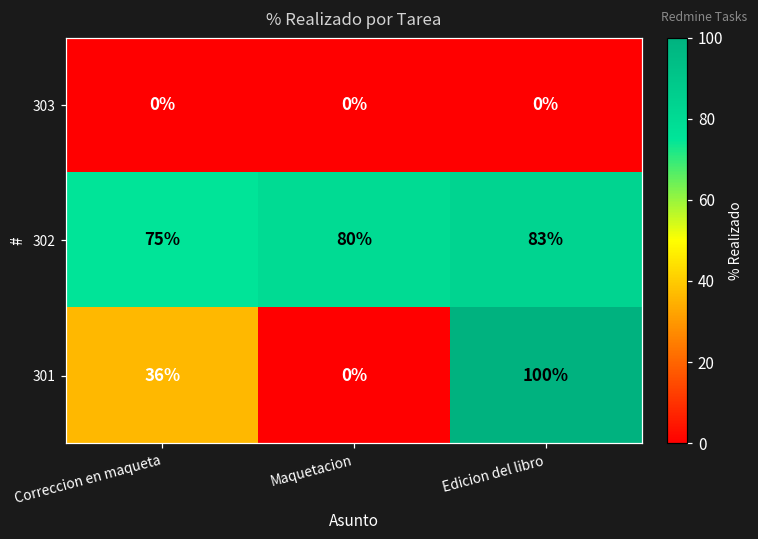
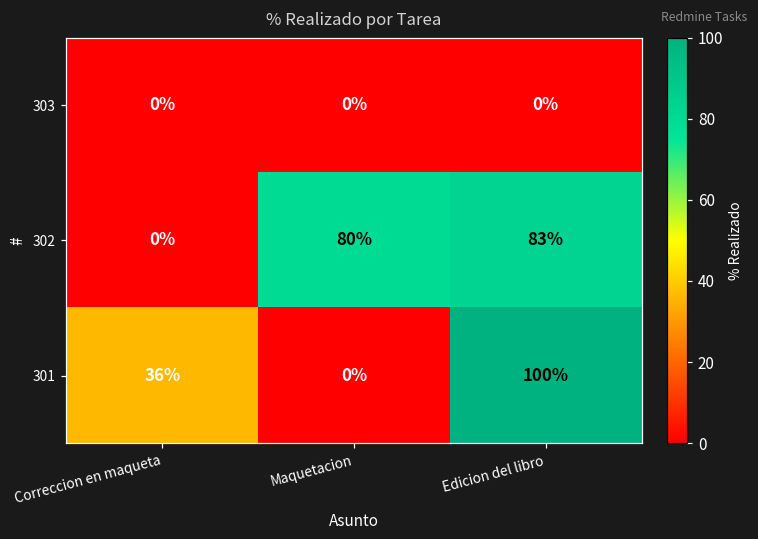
302, Correccion en maqueta: 75% -> 0%
